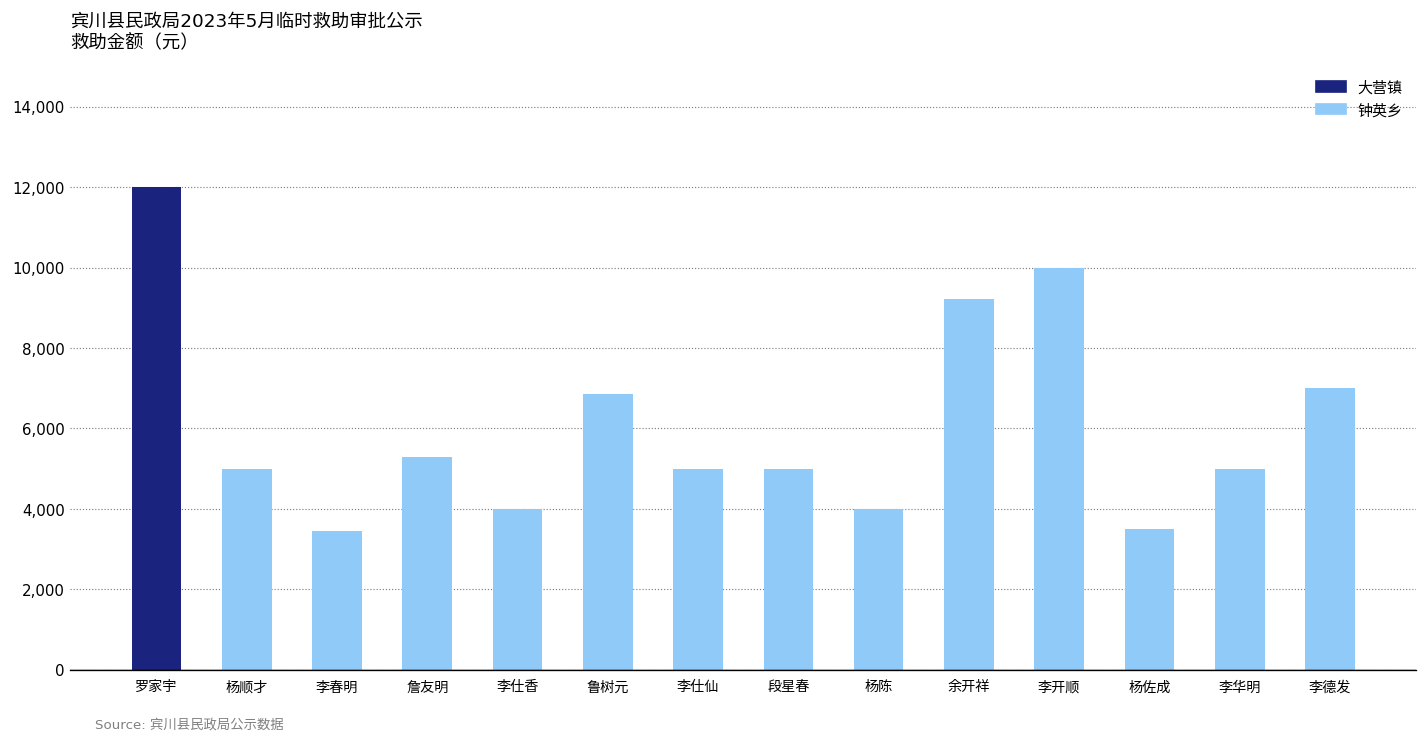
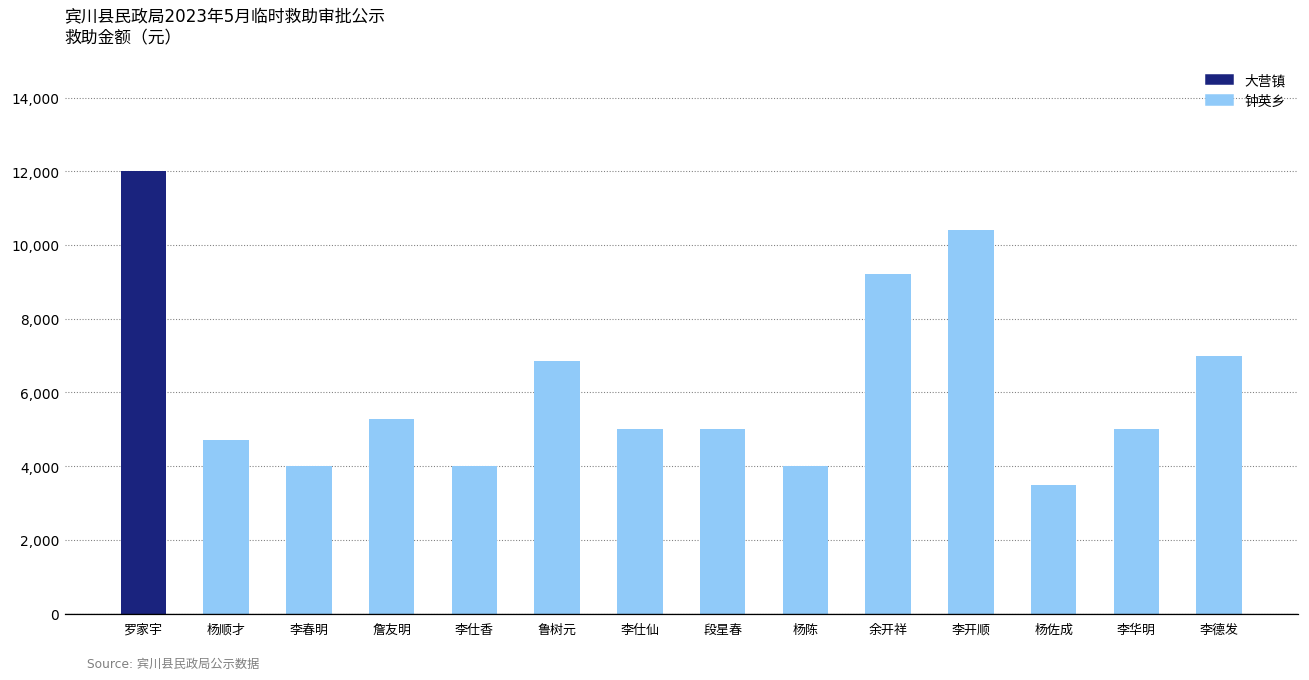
杨顺才: 5,000 -> 4,700
李春明: 3,400 -> 4,000
李开顺: 10,000 -> 10,400
